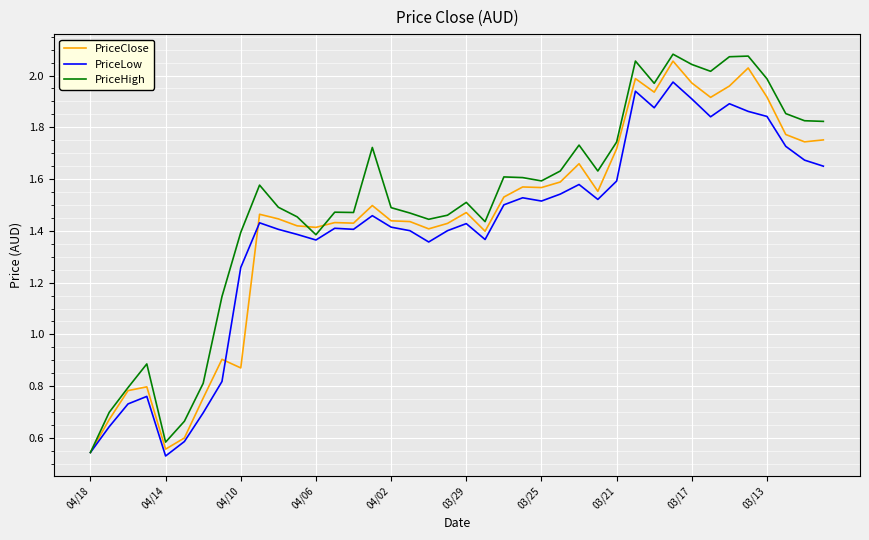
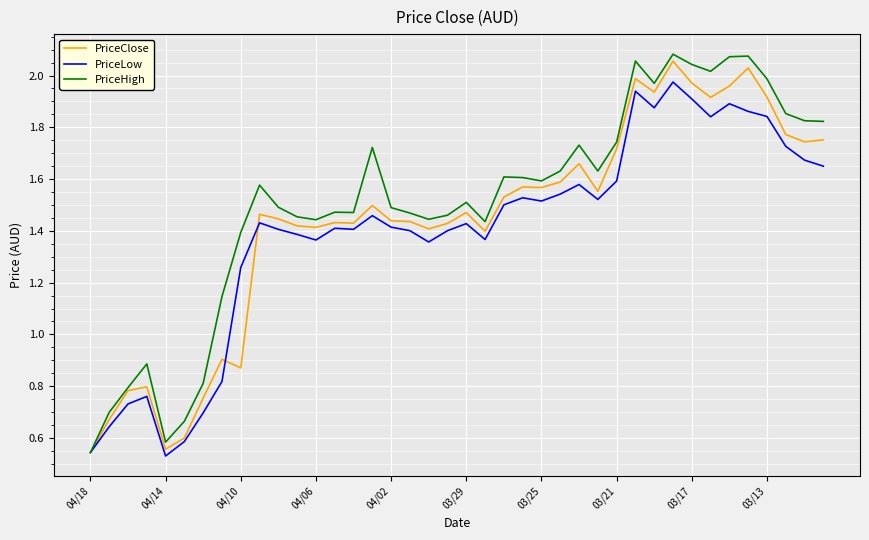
PriceHigh, 04/06: 1.39 -> 1.44
